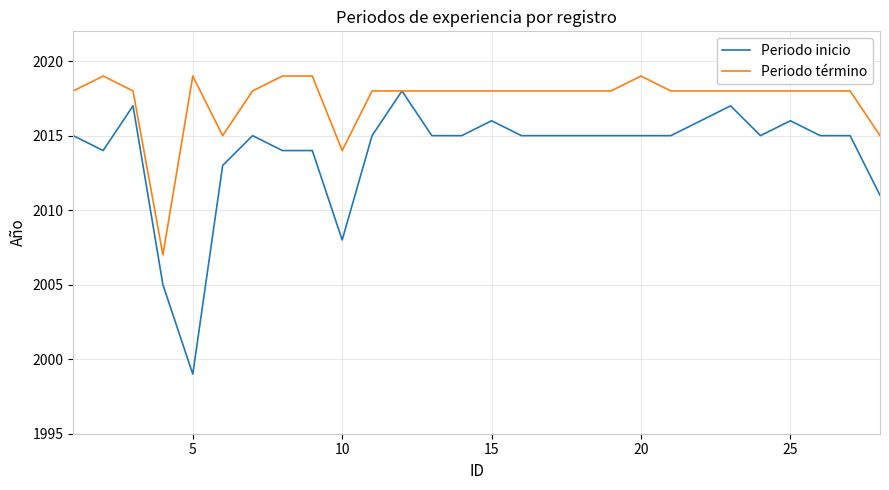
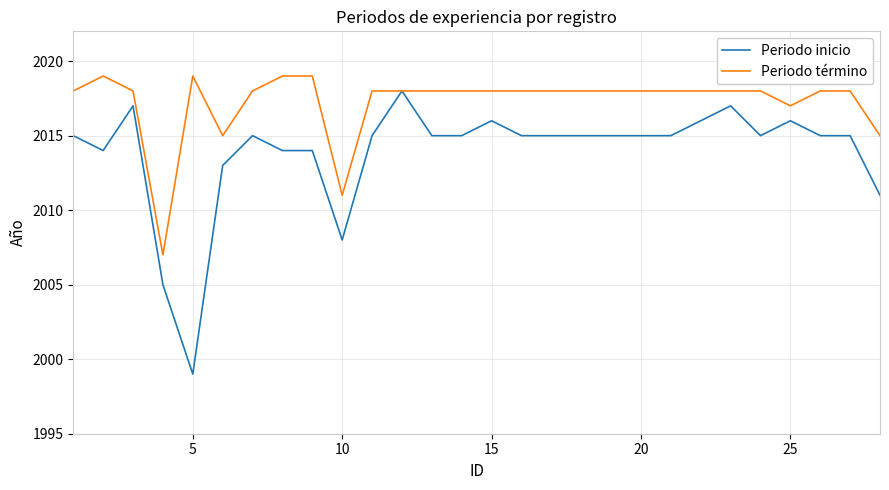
Periodo término, 10: 2014 -> 2011
Periodo término, 20: 2019 -> 2018
Periodo término, 25: 2018 -> 2017
